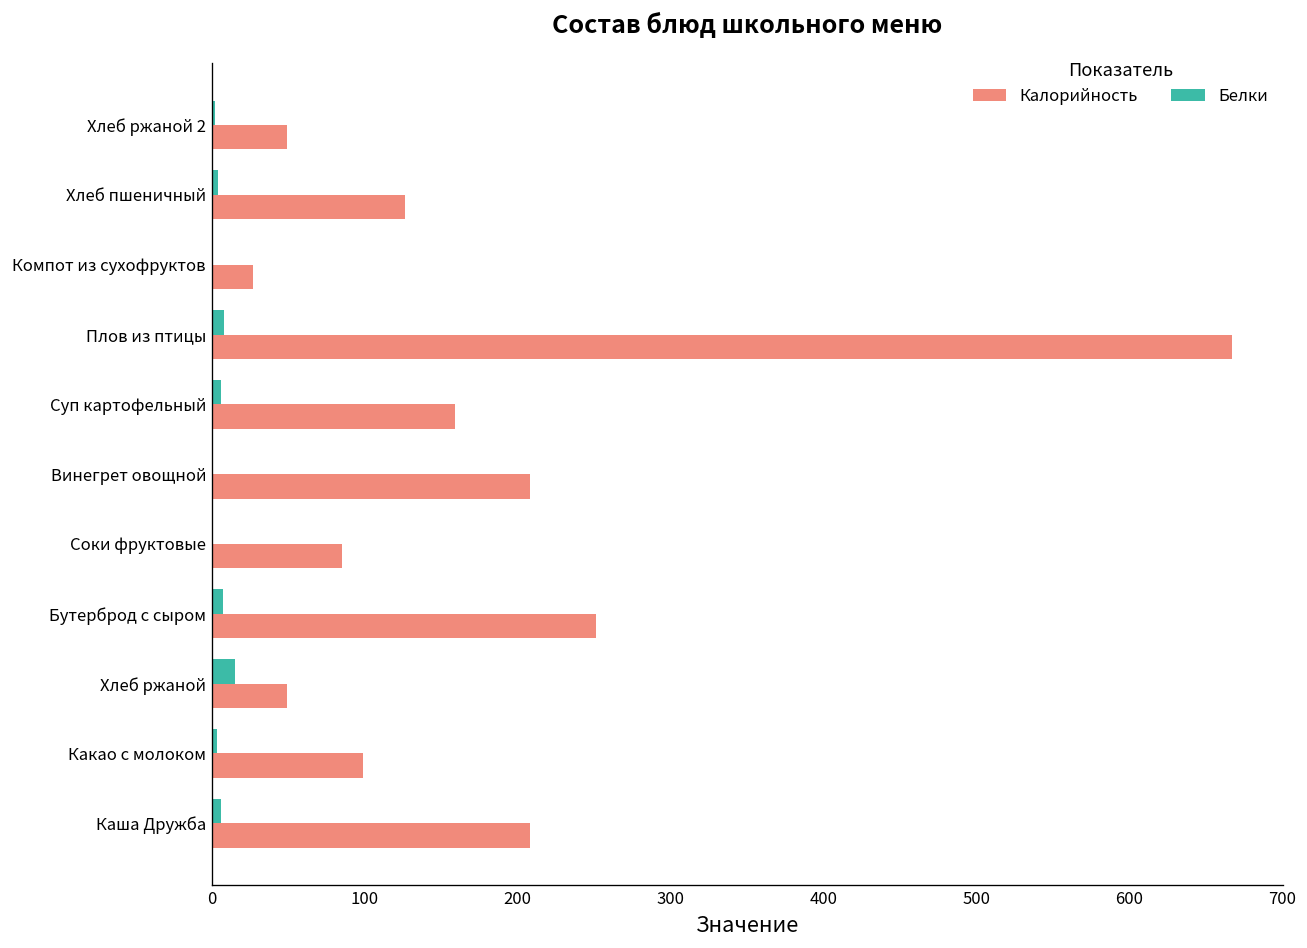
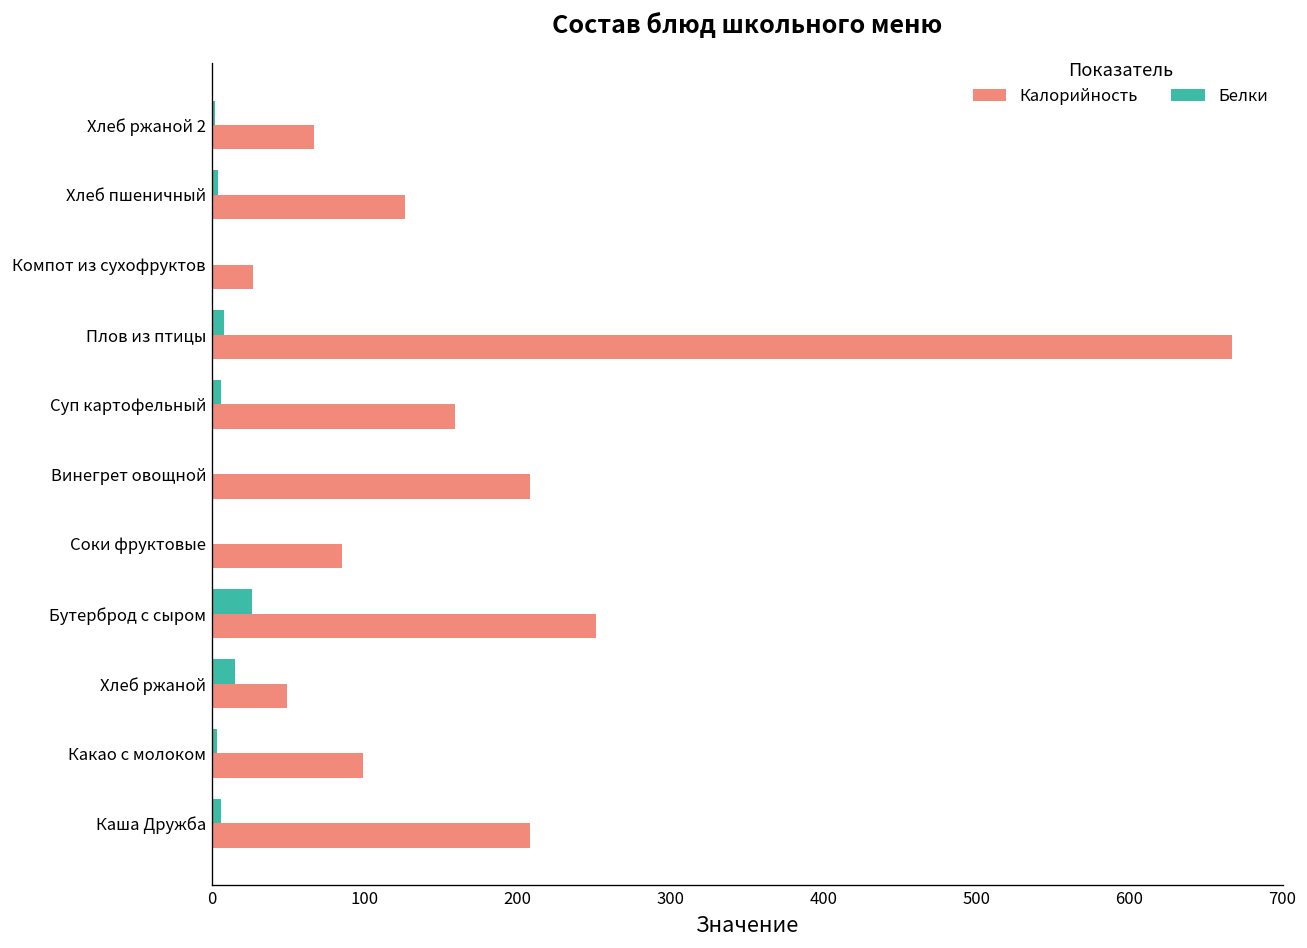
Калорийность, Хлеб ржаной 2: 49 -> 67
Белки, Бутерброд с сыром: 7 -> 26
